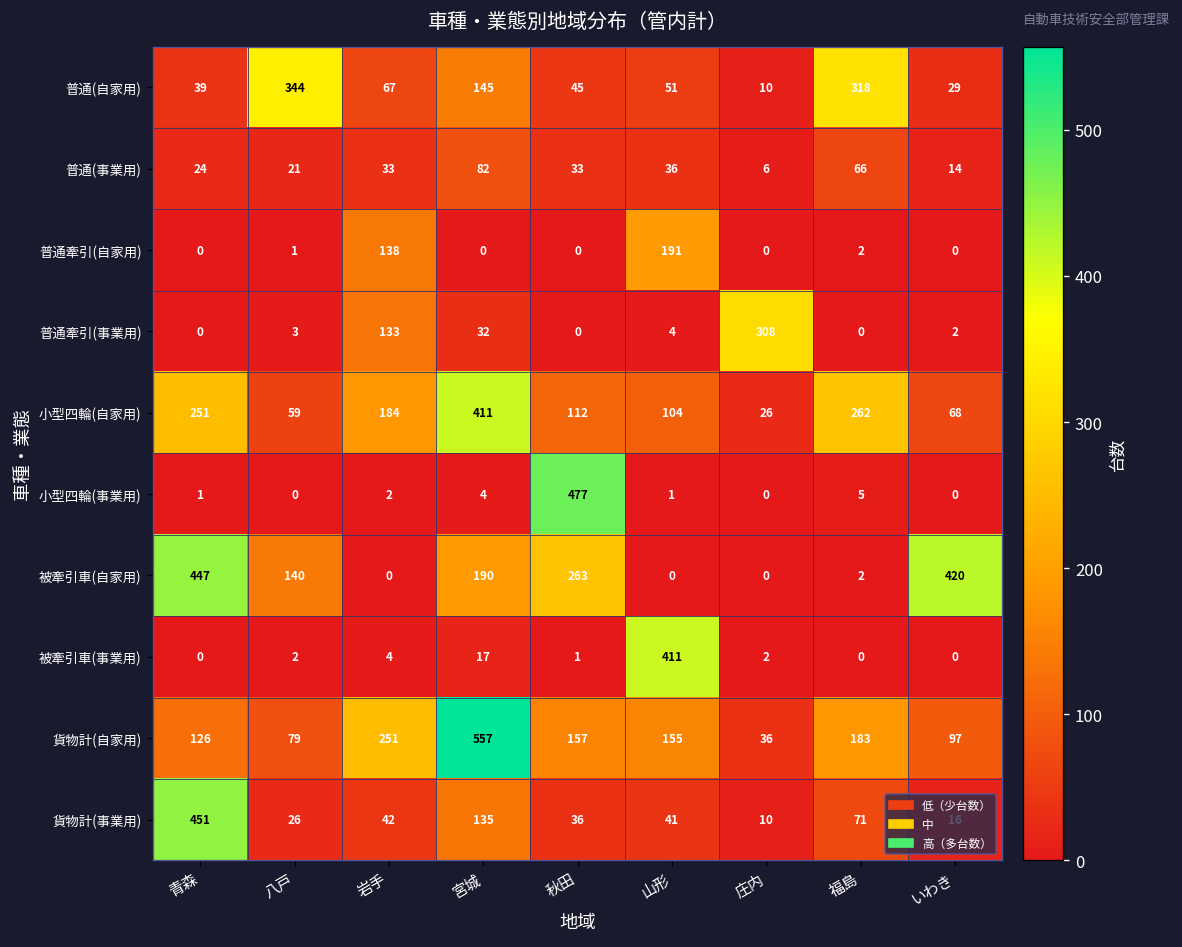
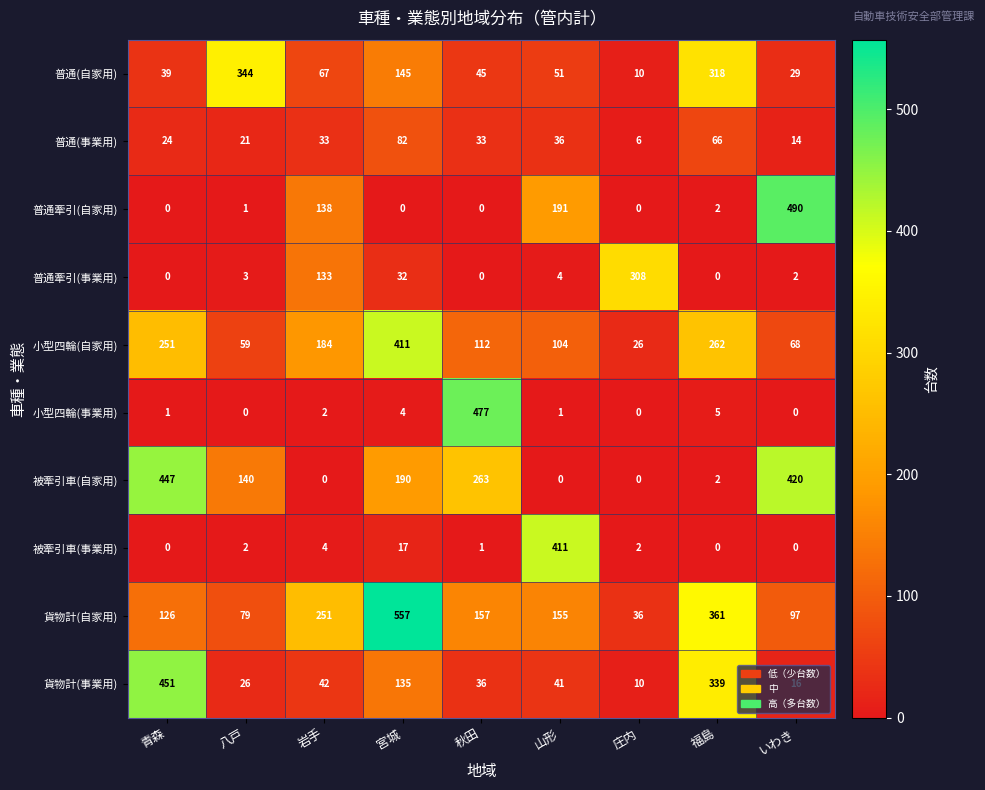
普通牽引(自家用), いわき: 0 -> 490
貨物計(自家用), 福島: 183 -> 361
貨物計(事業用), 福島: 71 -> 339
